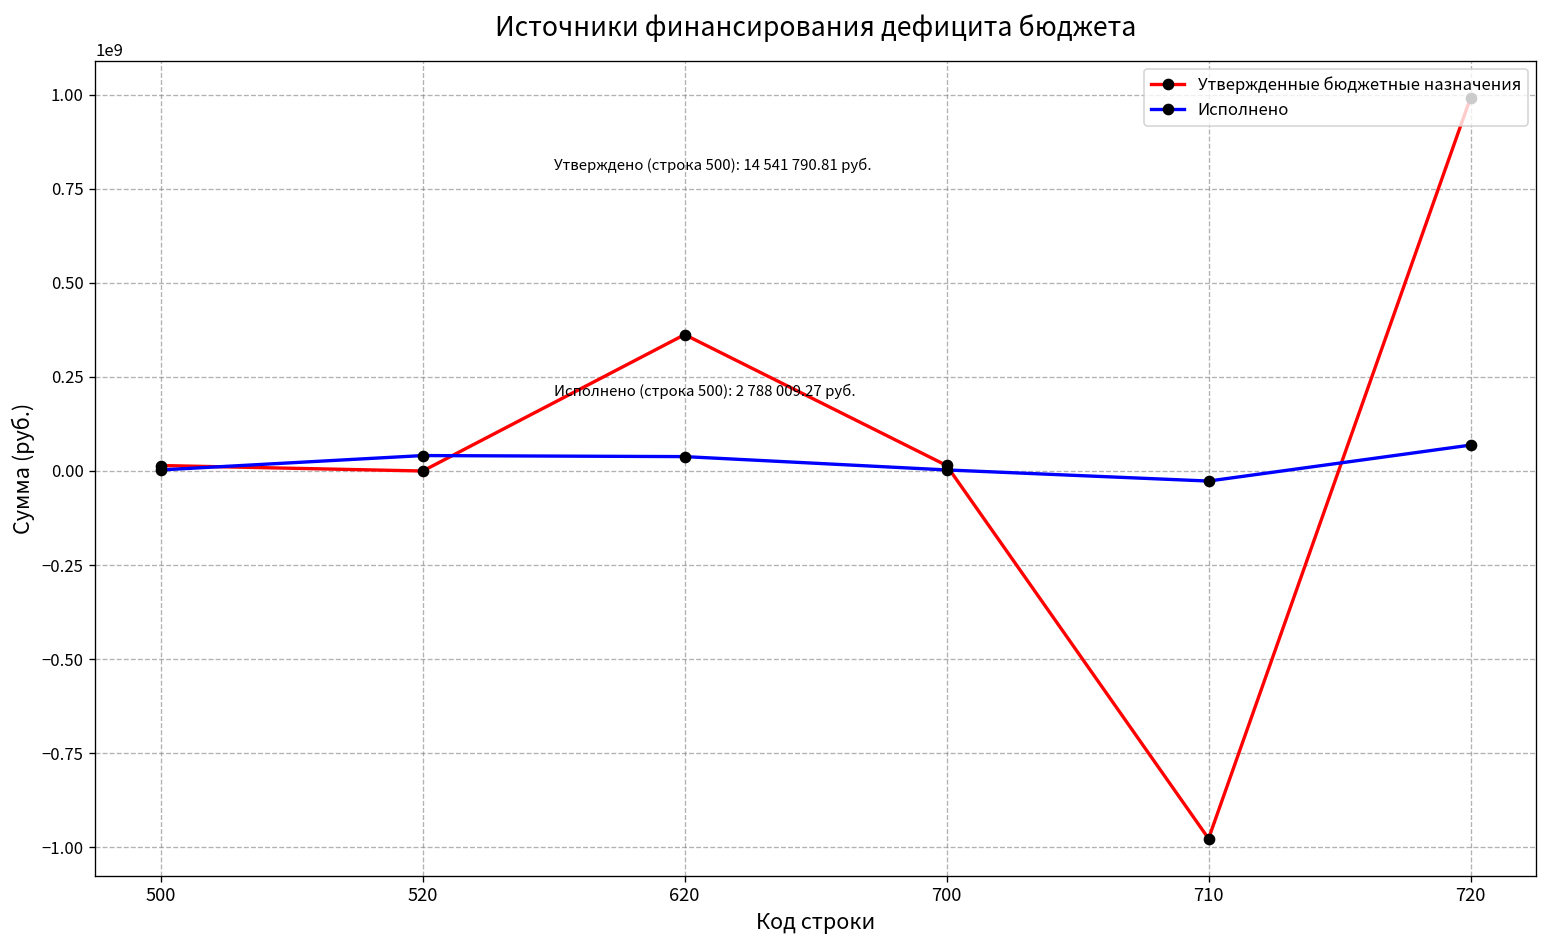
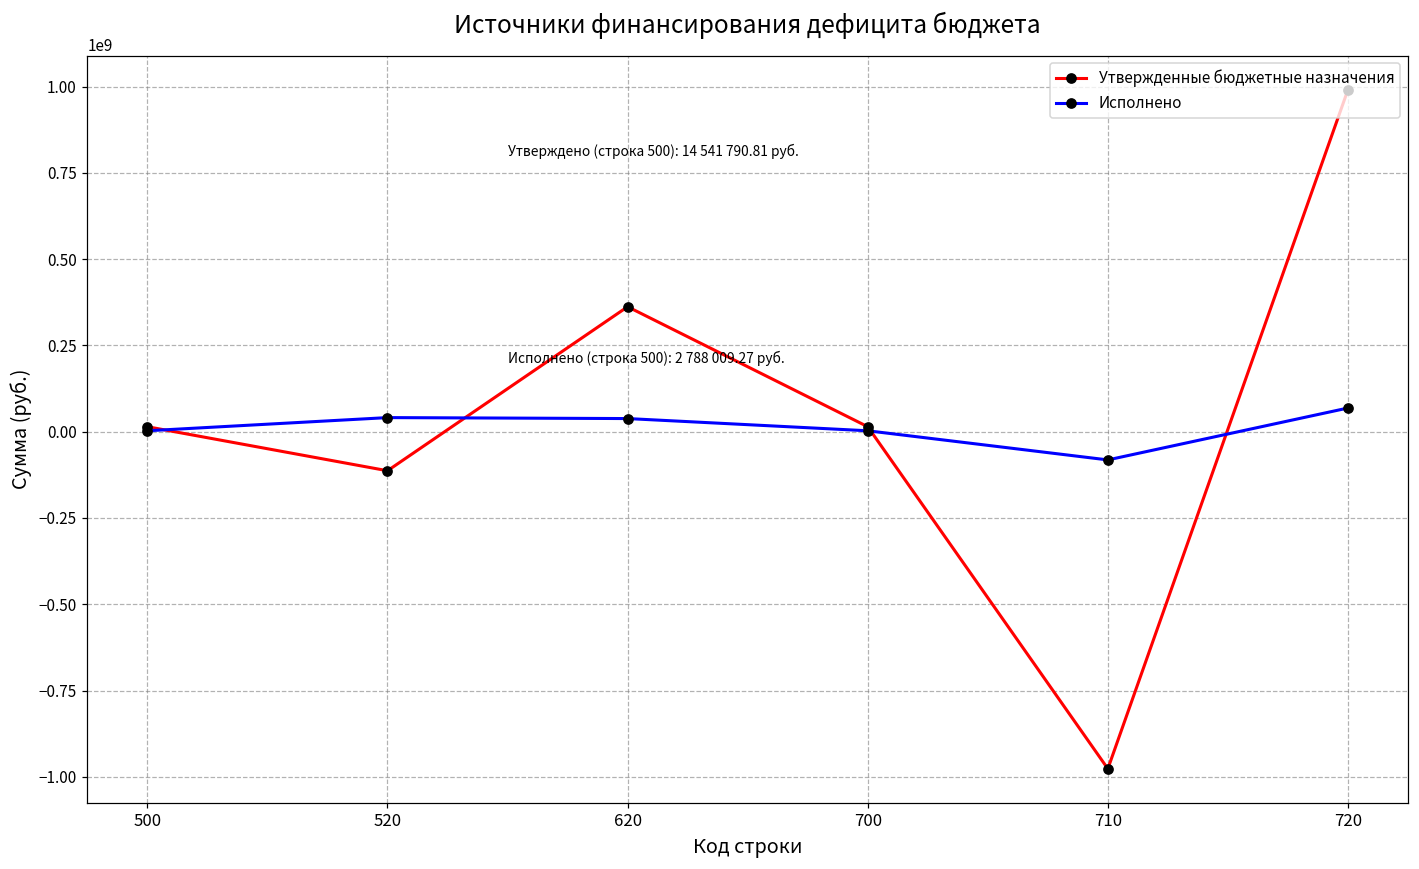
Утвержденные бюджетные назначения, 520: 0 -> -110000000
Исполнено, 710: -30000000 -> -80000000
